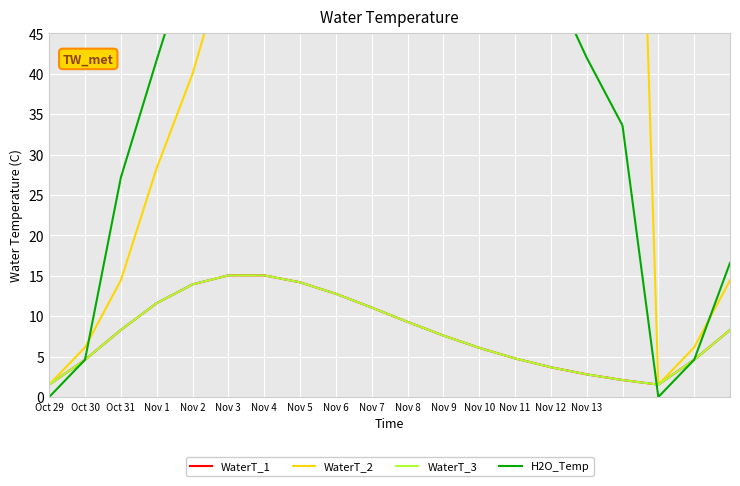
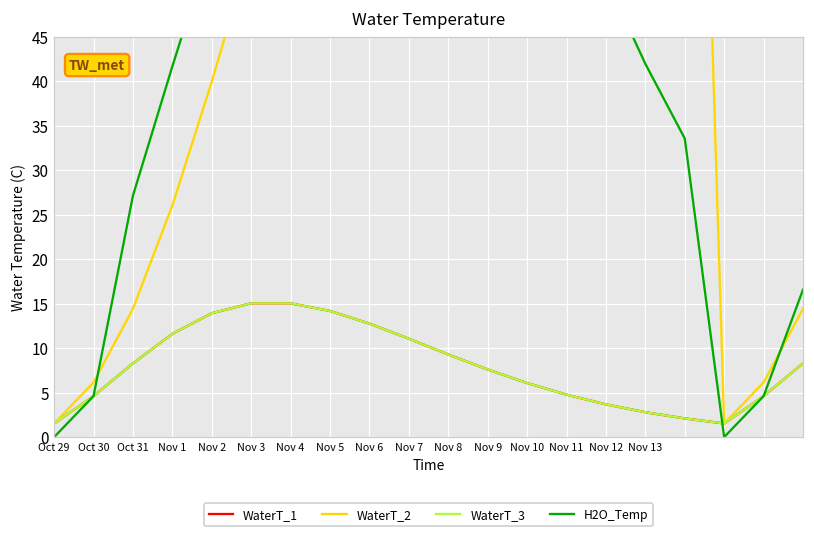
WaterT_2, Nov 1: 28 -> 26
